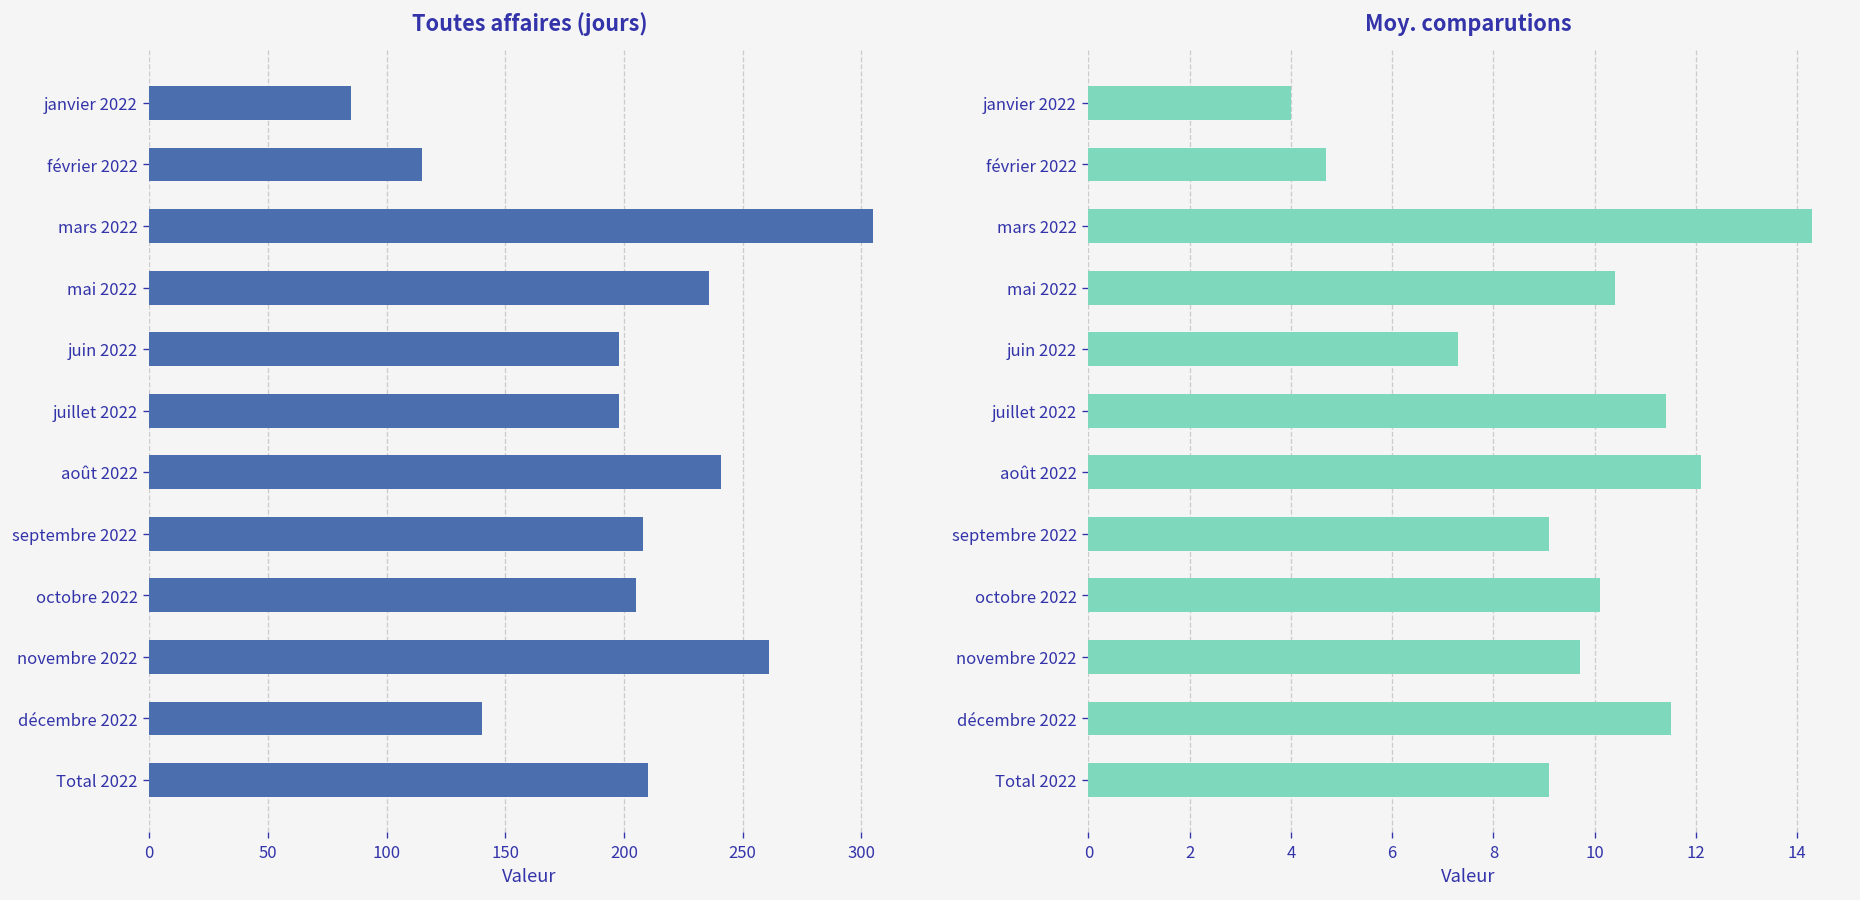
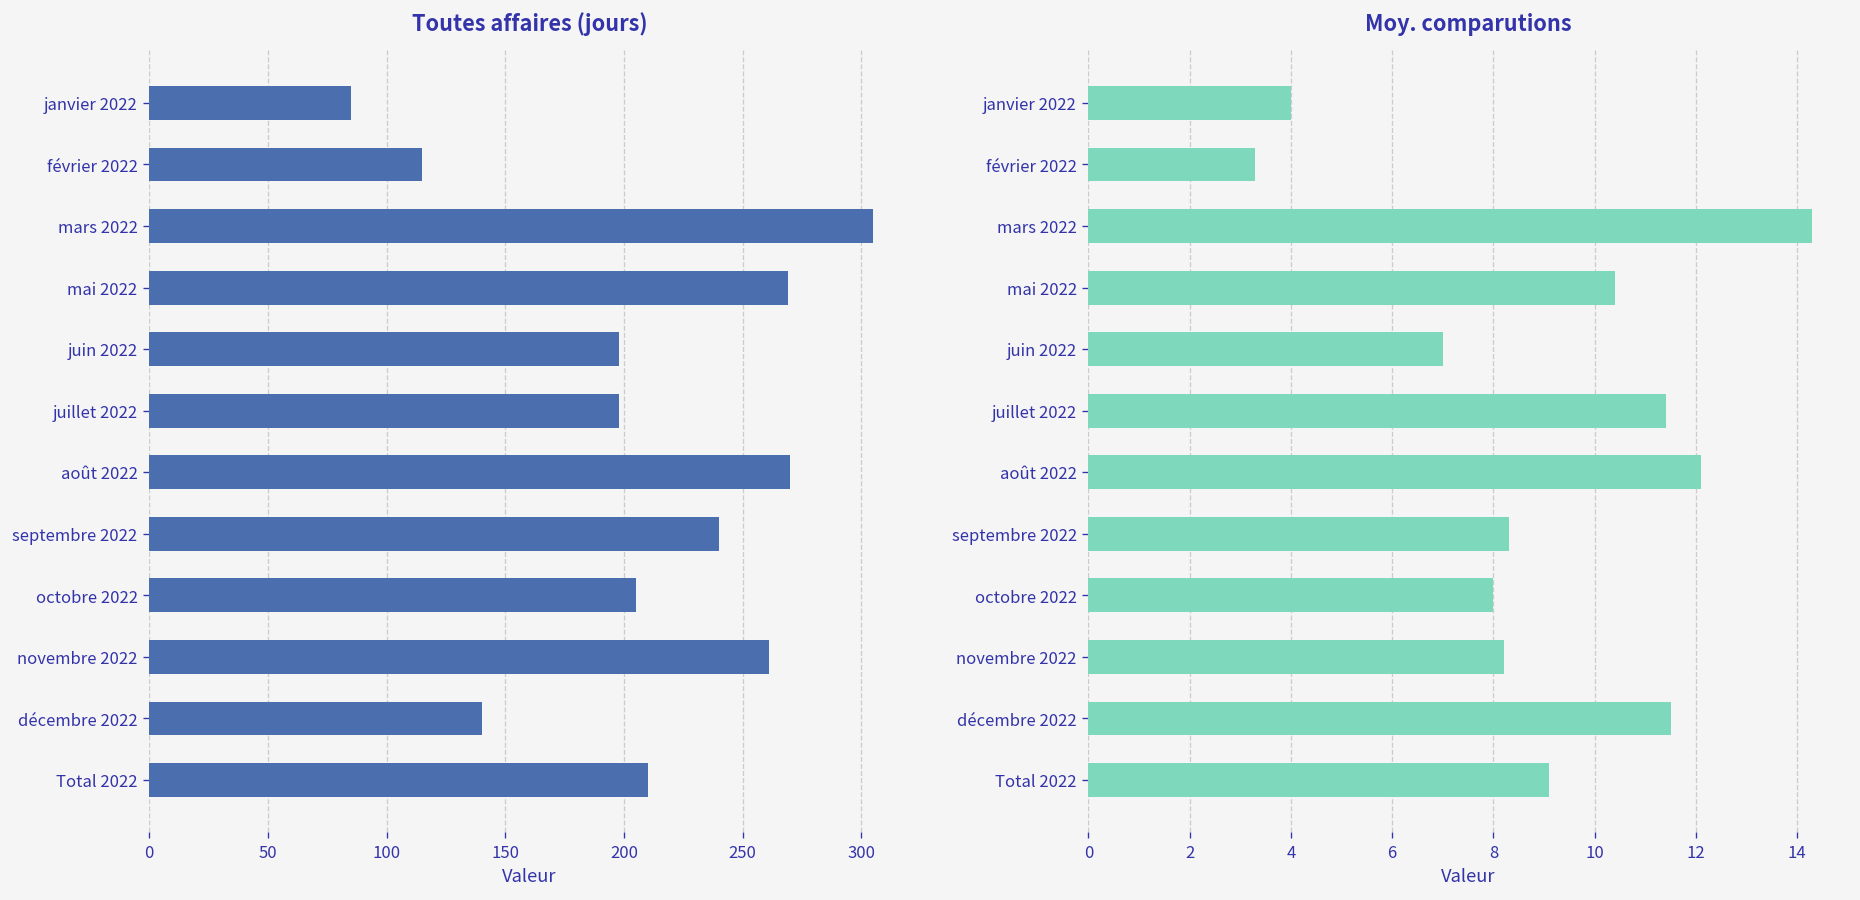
Toutes affaires (jours), mai 2022: 236 -> 269
Toutes affaires (jours), août 2022: 241 -> 270
Toutes affaires (jours), septembre 2022: 208 -> 240
Moy. comparutions, février 2022: 4.7 -> 3.3
Moy. comparutions, juin 2022: 7.3 -> 7.0
Moy. comparutions, septembre 2022: 9.1 -> 8.3
Moy. comparutions, octobre 2022: 10.1 -> 8.0
Moy. comparutions, novembre 2022: 9.7 -> 8.2
